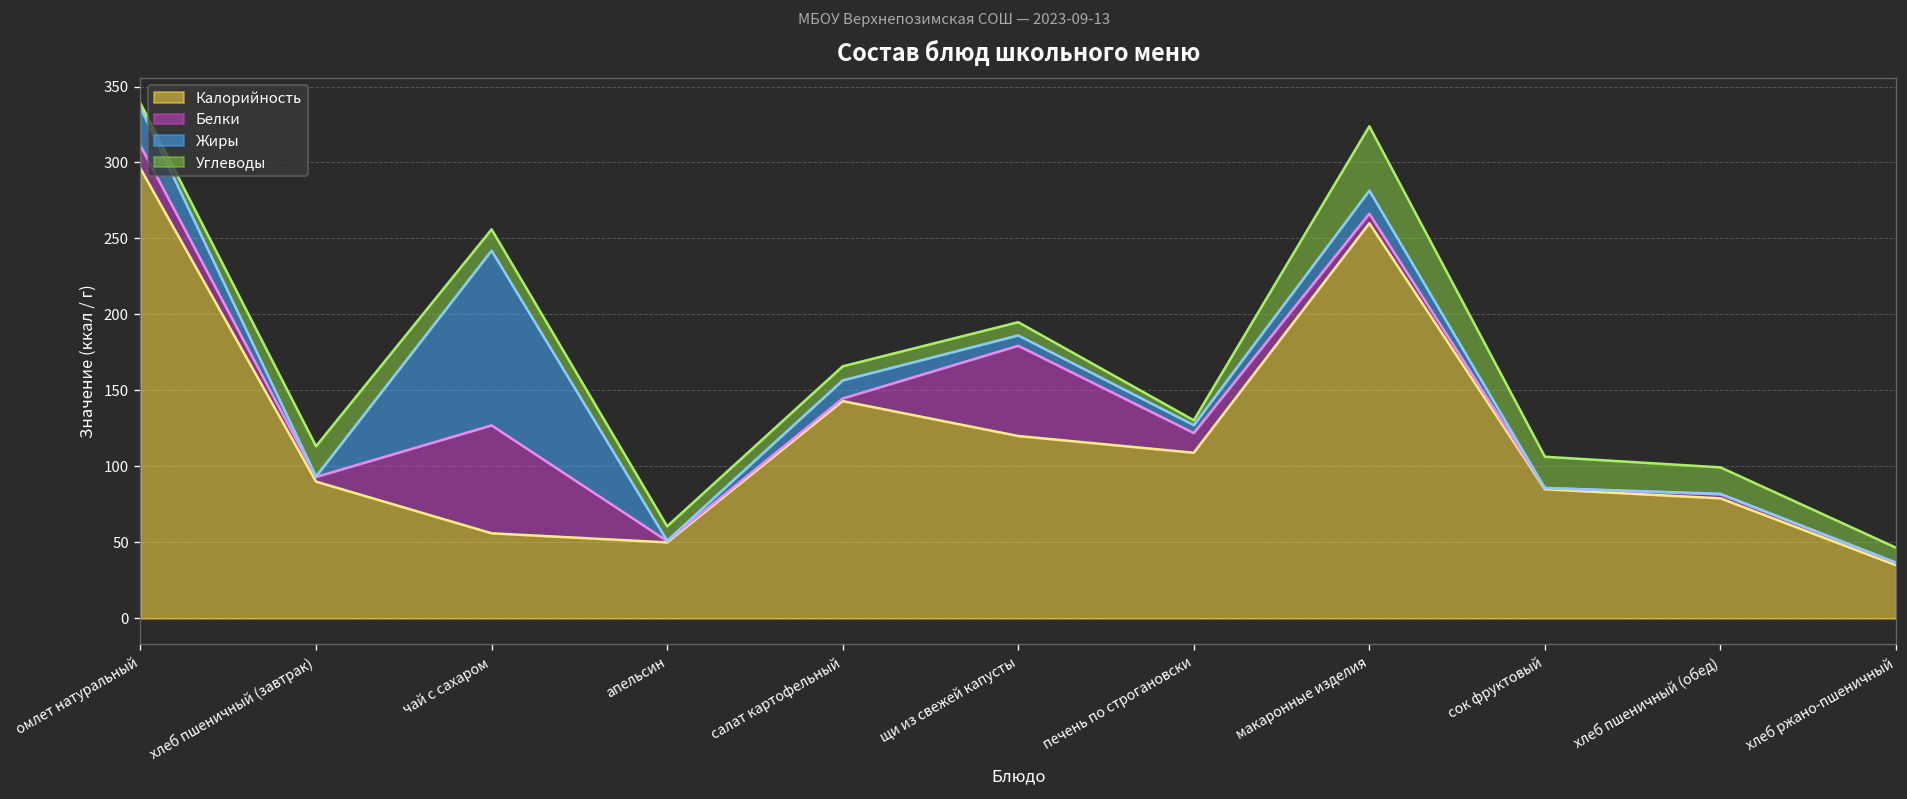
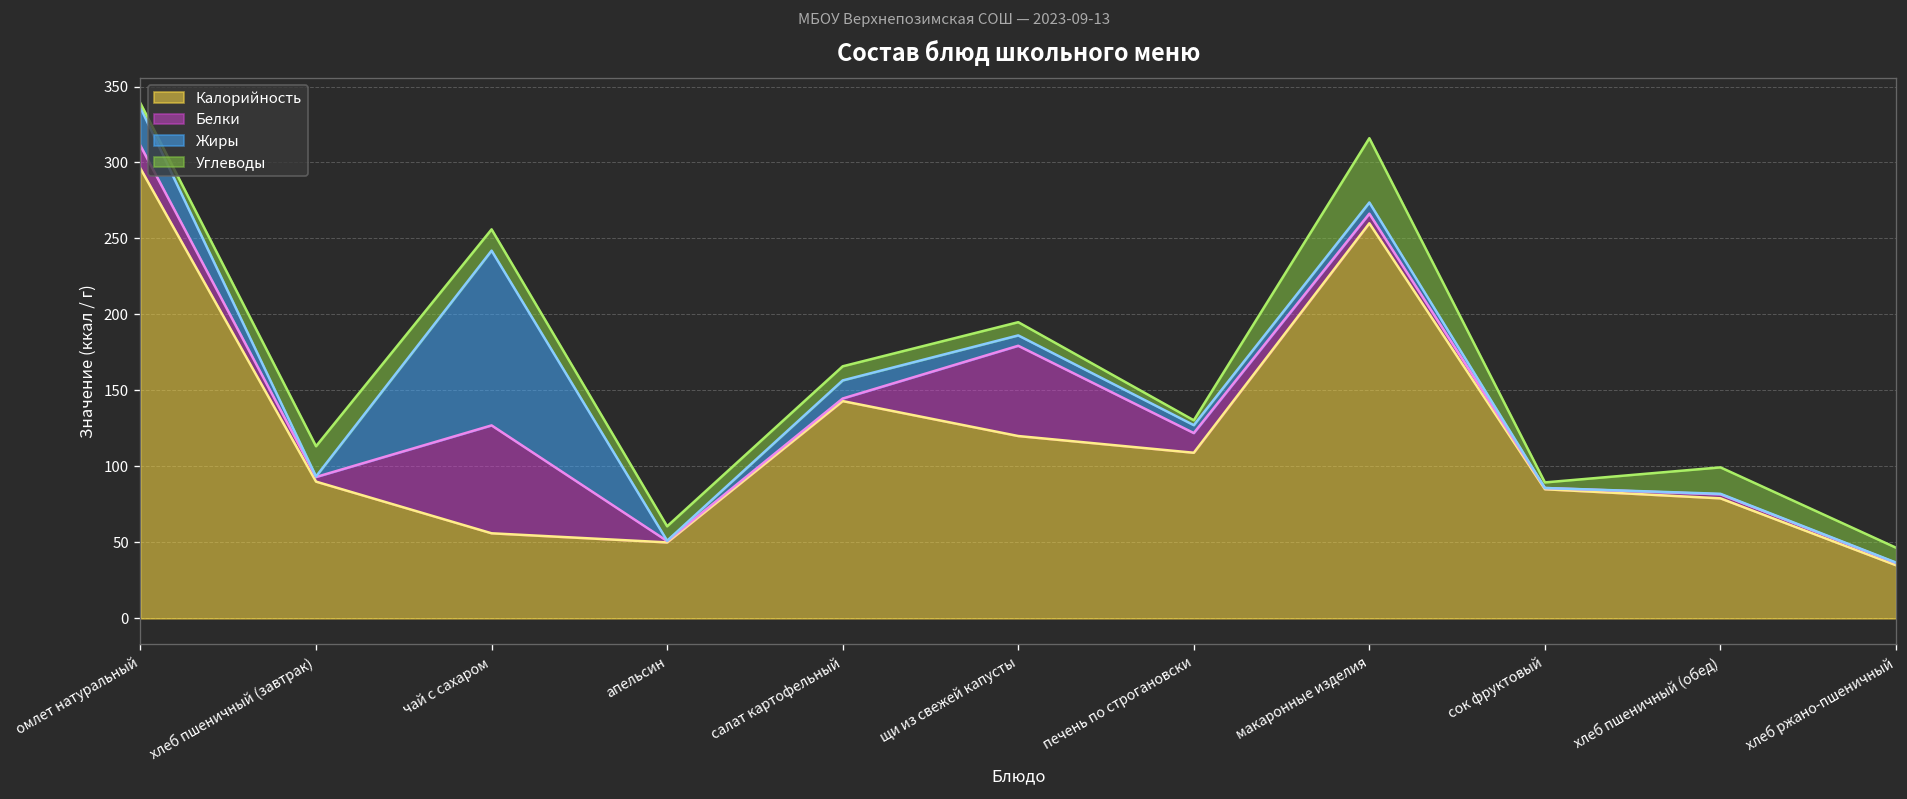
Жиры, макаронные изделия: 15 -> 7
Углеводы, сок фруктовый: 21 -> 4
